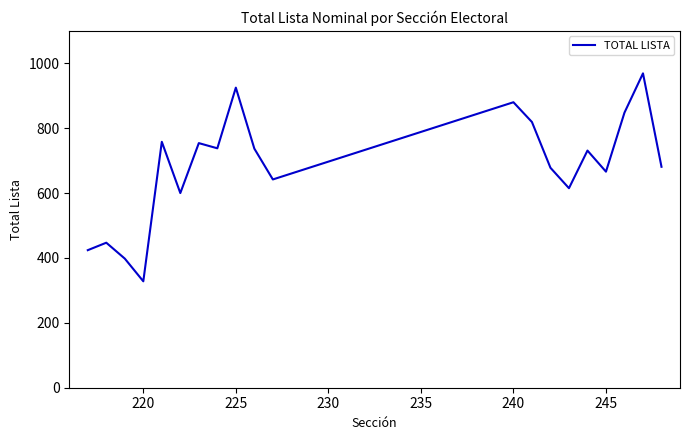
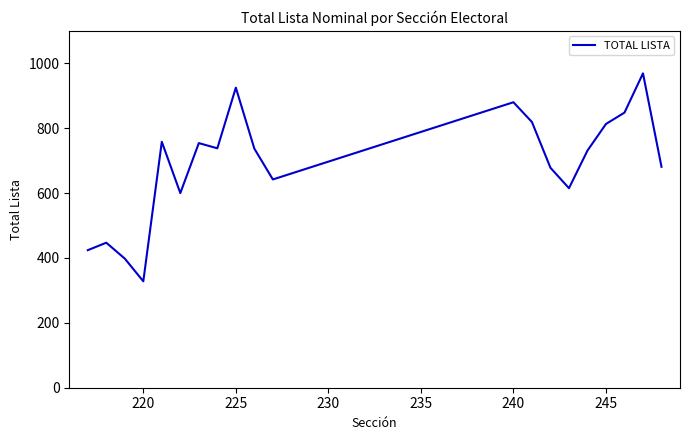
245: 670 -> 810
